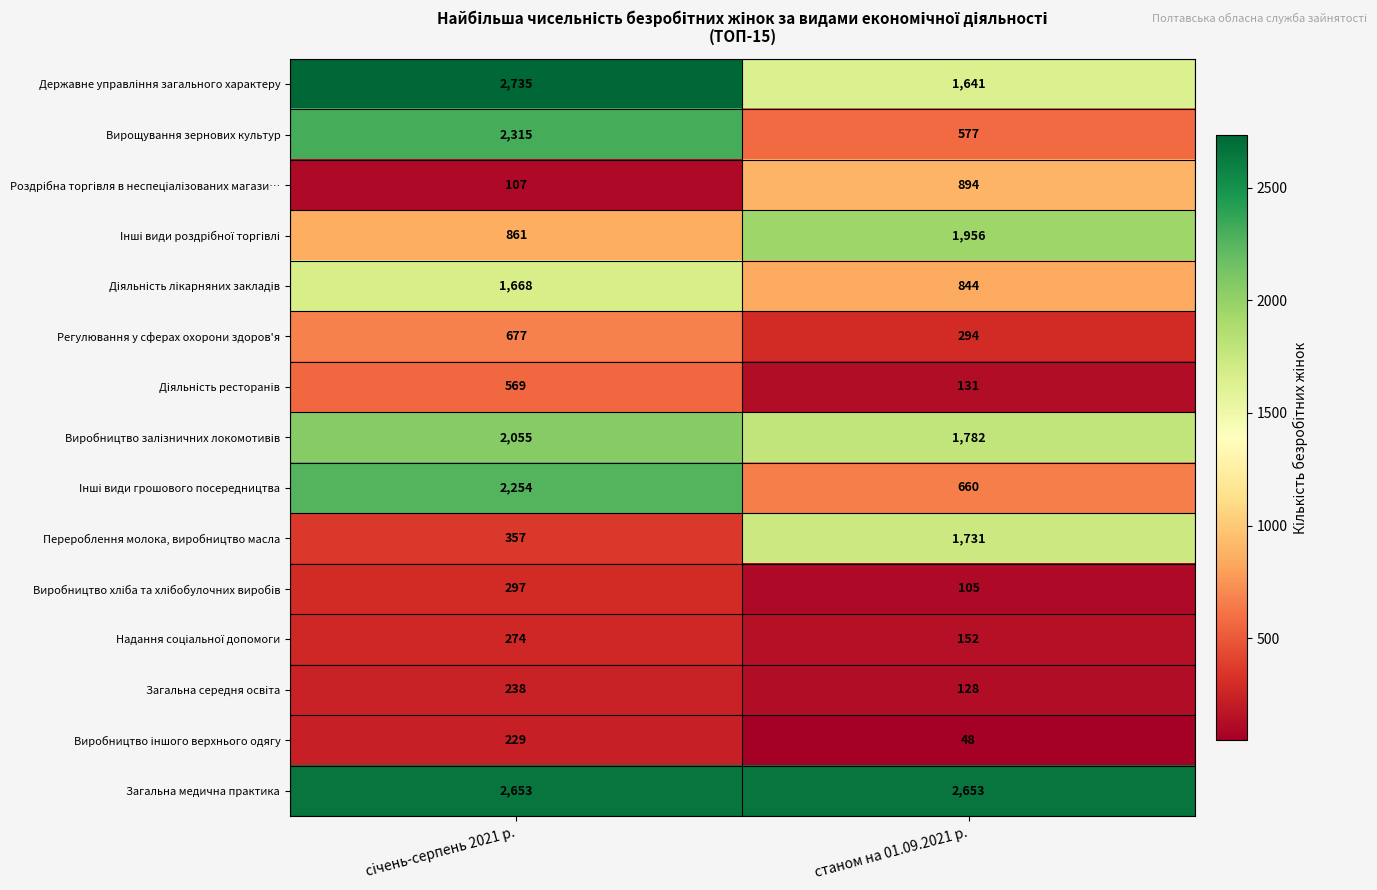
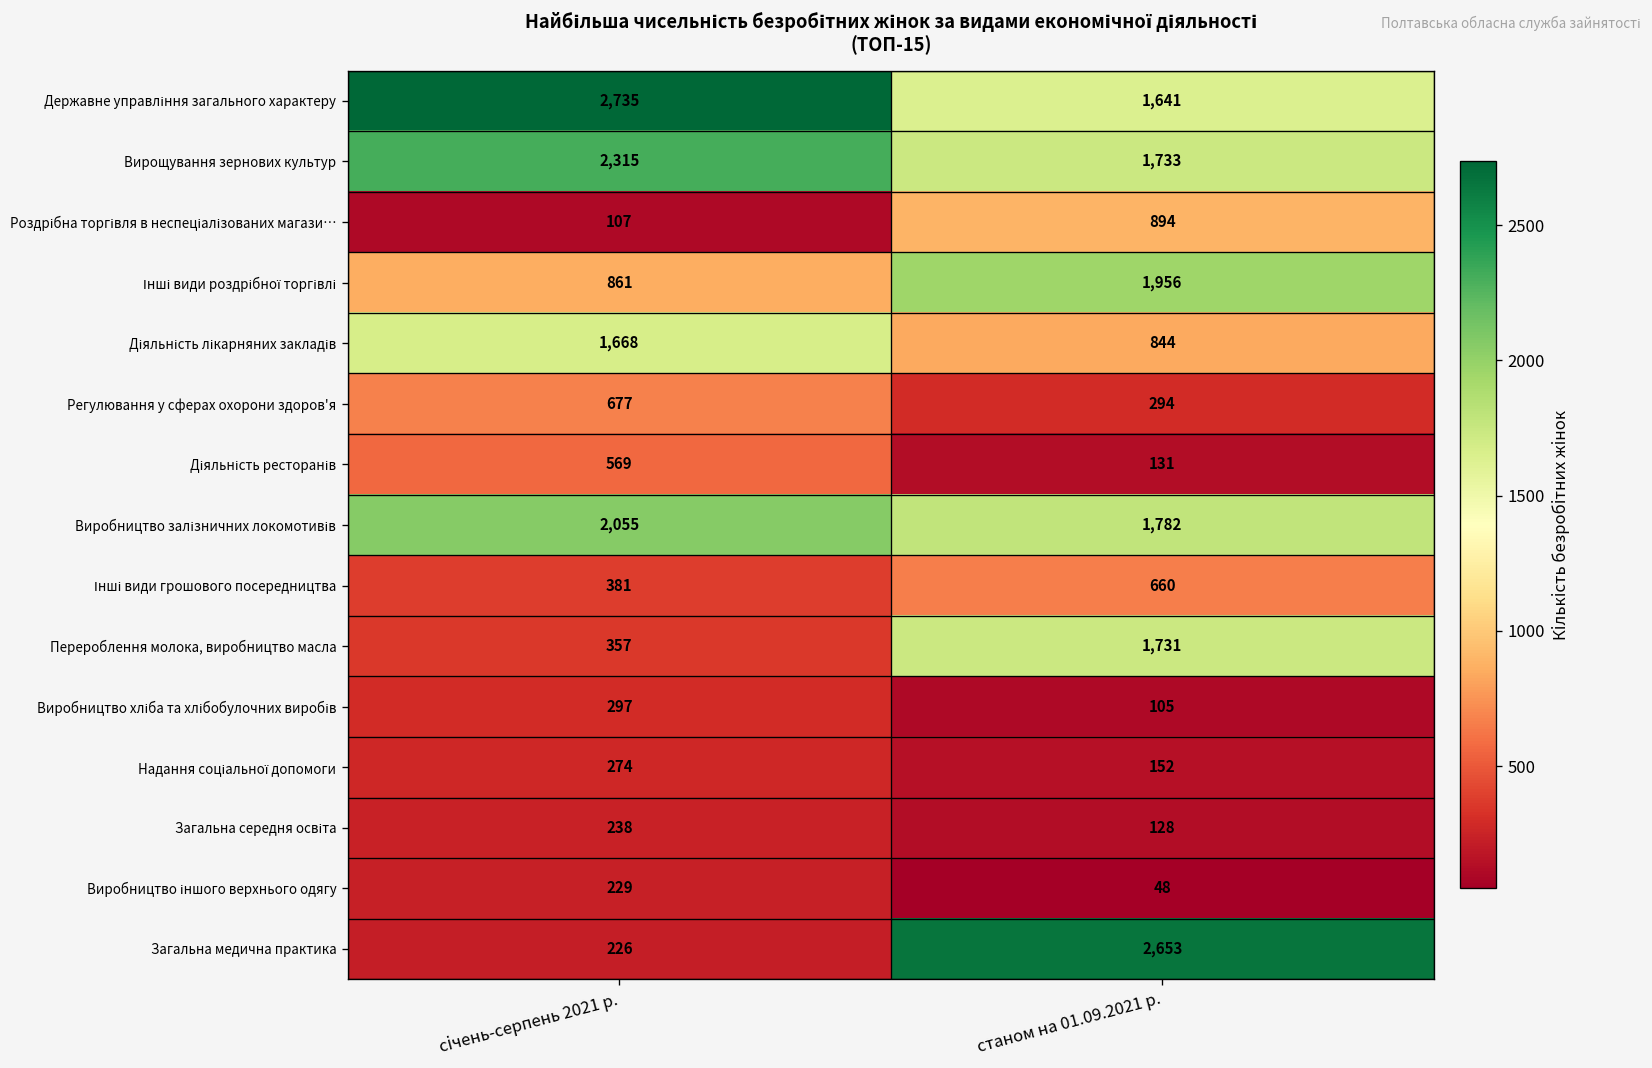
Вирощування зернових культур, станом на 01.09.2021 р.: 577 -> 1,733
Інші види грошового посередництва, січень-серпень 2021 р.: 2,254 -> 381
Загальна медична практика, січень-серпень 2021 р.: 2,653 -> 226
